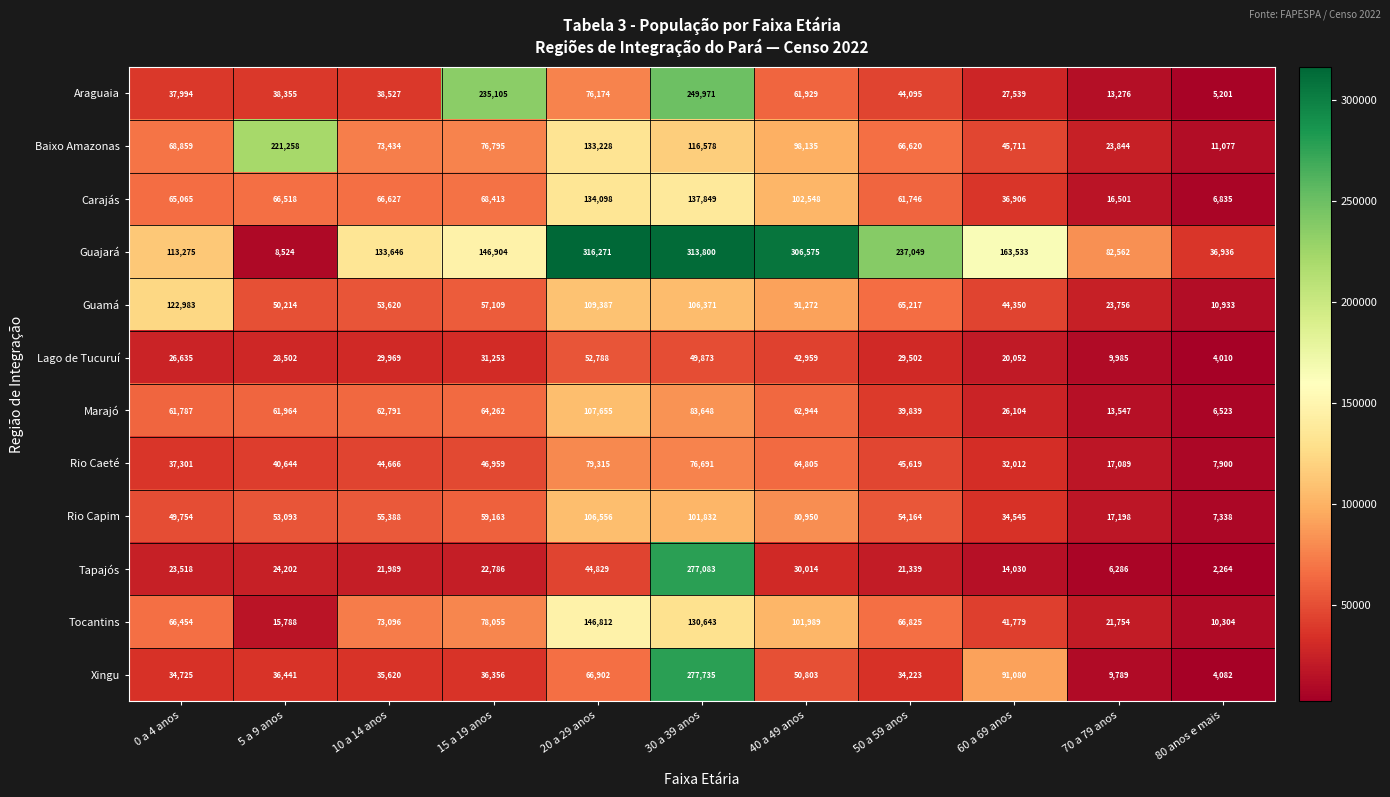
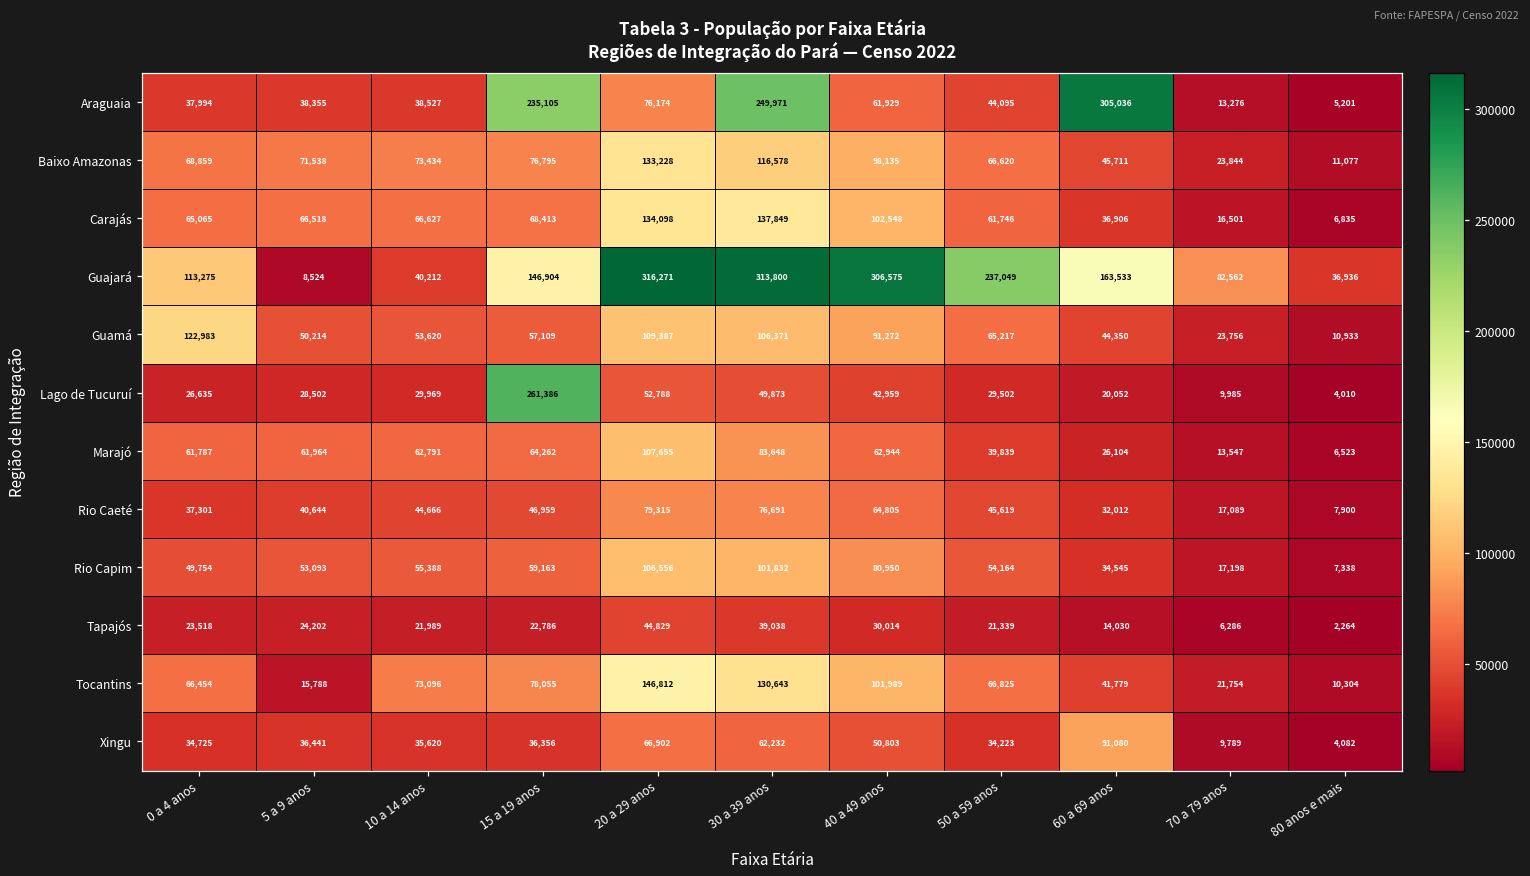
Araguaia, 60 a 69 anos: 27,539 -> 305,036
Baixo Amazonas, 5 a 9 anos: 221,258 -> 71,538
Guajará, 10 a 14 anos: 133,646 -> 40,212
Lago de Tucuruí, 15 a 19 anos: 31,253 -> 261,386
Tapajós, 30 a 39 anos: 277,083 -> 39,038
Xingu, 30 a 39 anos: 277,735 -> 62,232
